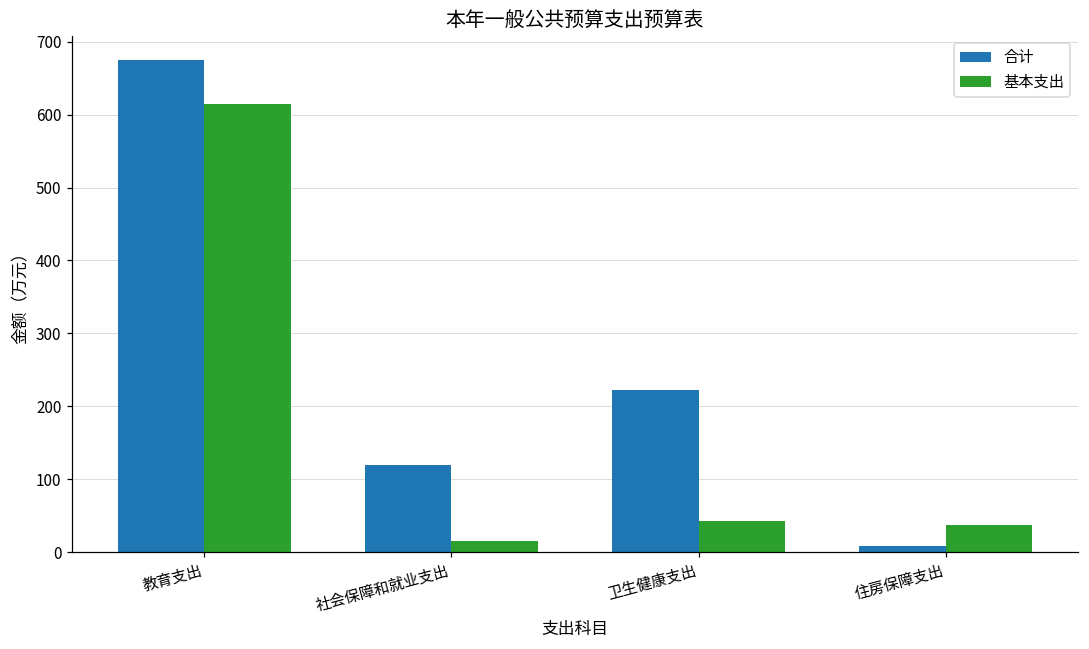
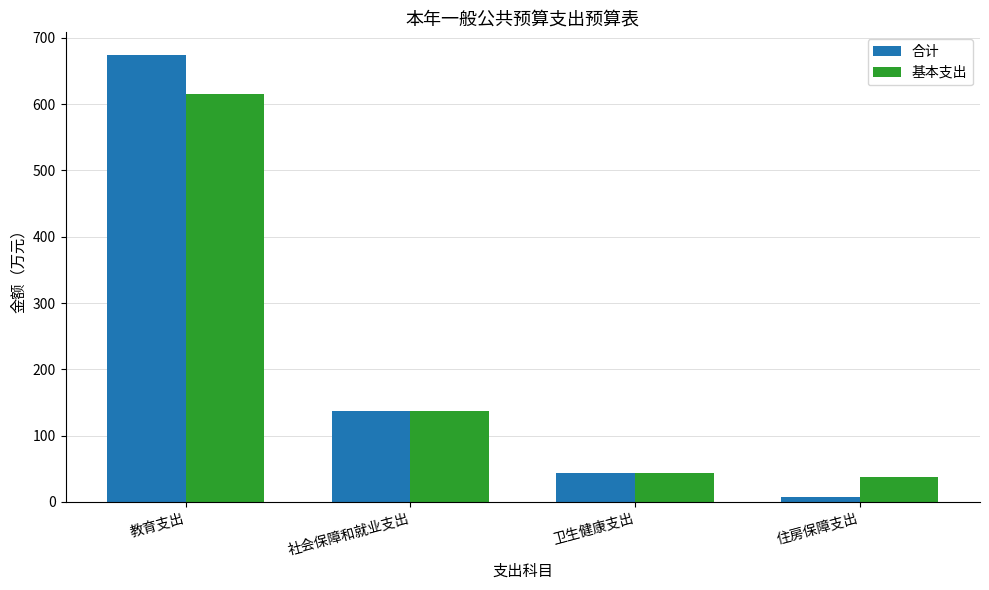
合计, 社会保障和就业支出: 120 -> 140
基本支出, 社会保障和就业支出: 20 -> 140
合计, 卫生健康支出: 220 -> 40
